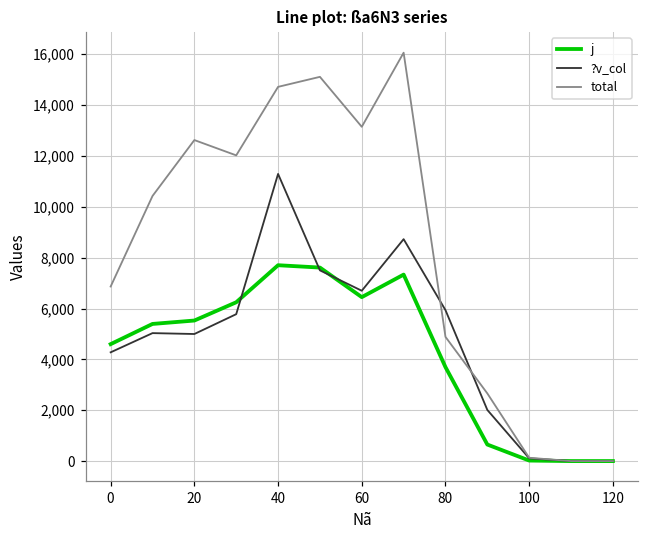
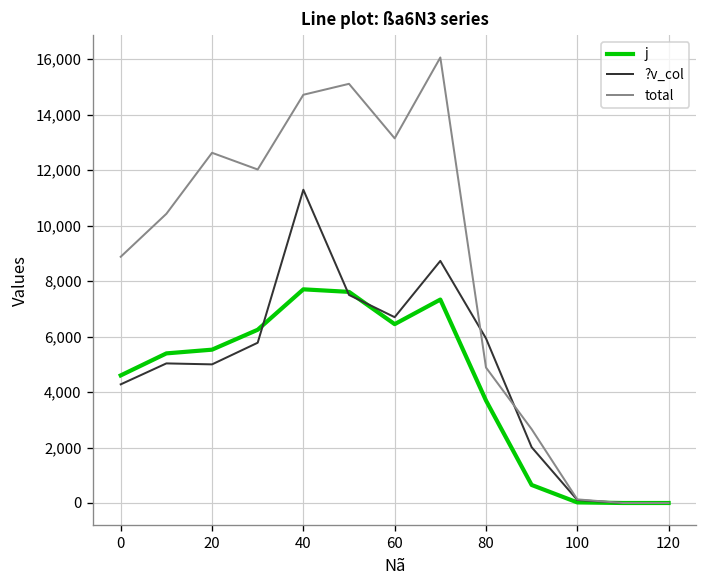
total, 0: 6,900 -> 8,900
